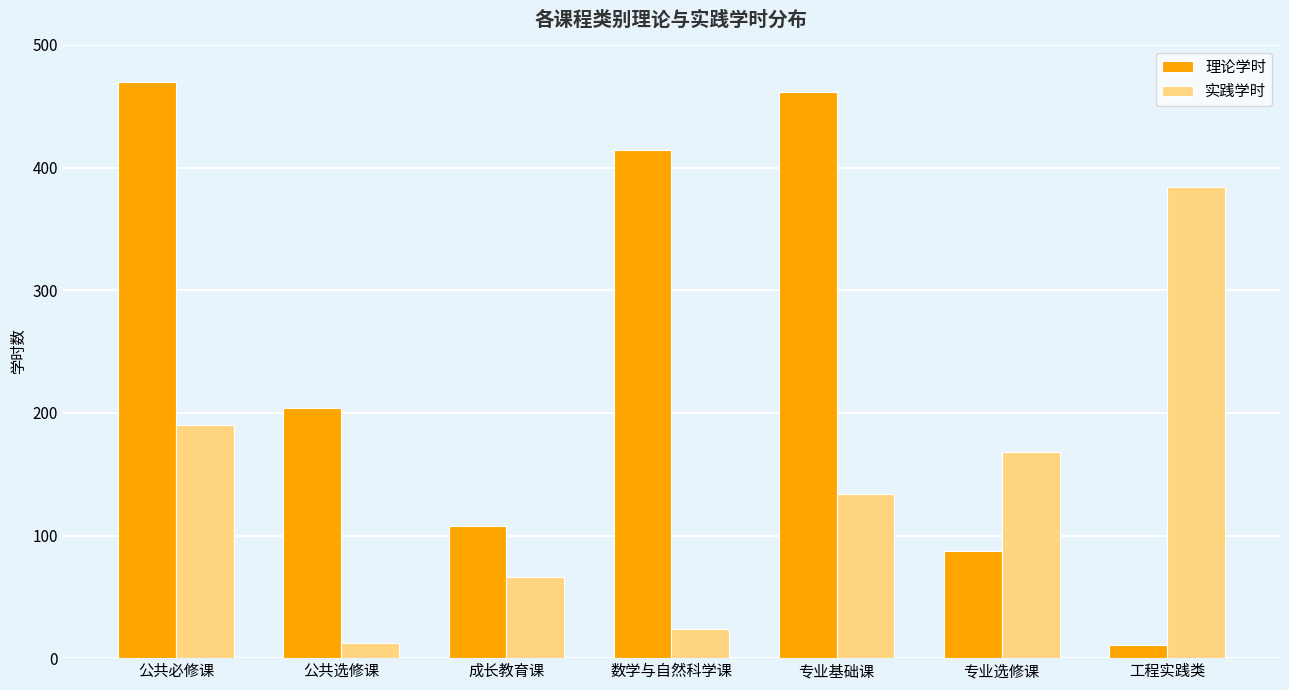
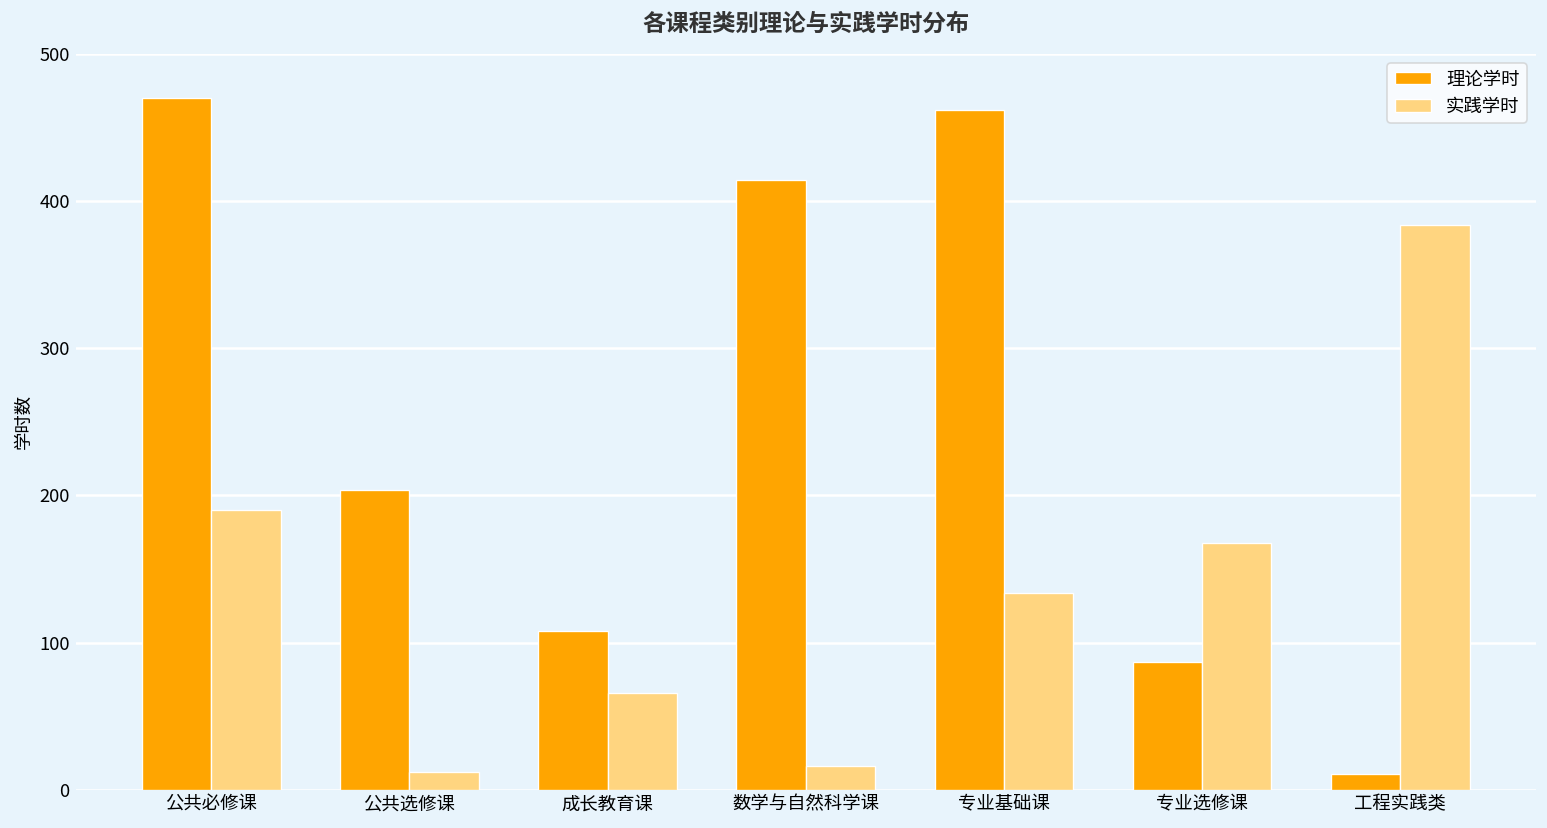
实践学时, 数学与自然科学课: 24 -> 16
